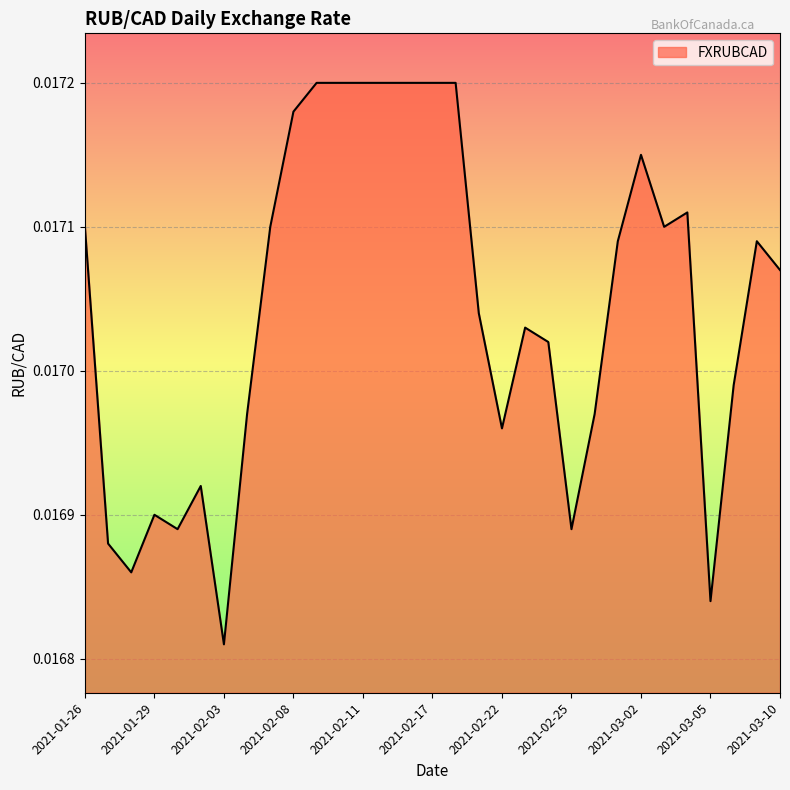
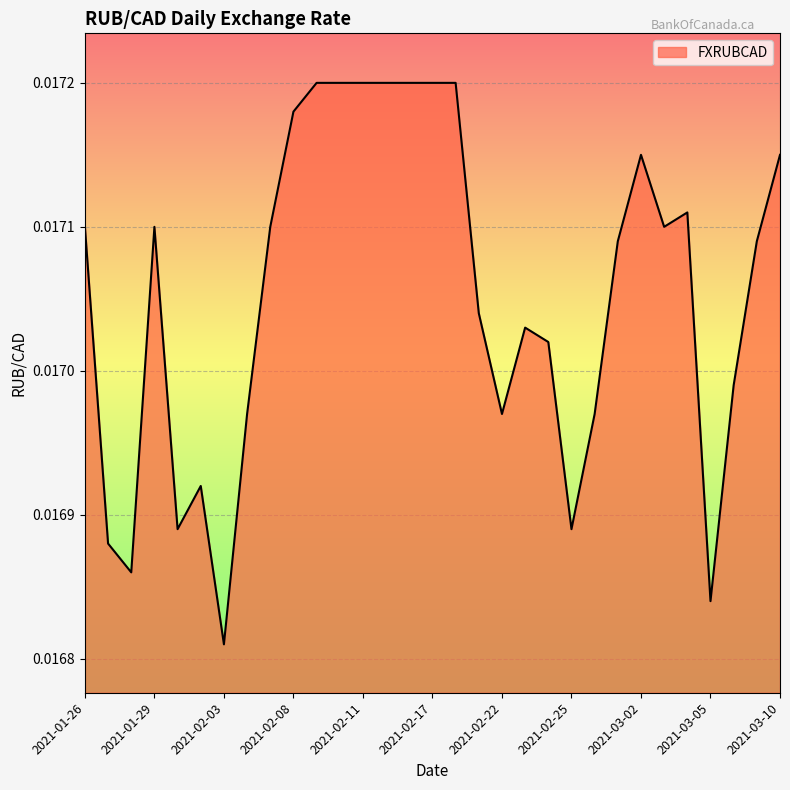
2021-01-29: 0.0169 -> 0.0171
2021-02-22: 0.01696 -> 0.01697
2021-03-10: 0.01707 -> 0.01715
